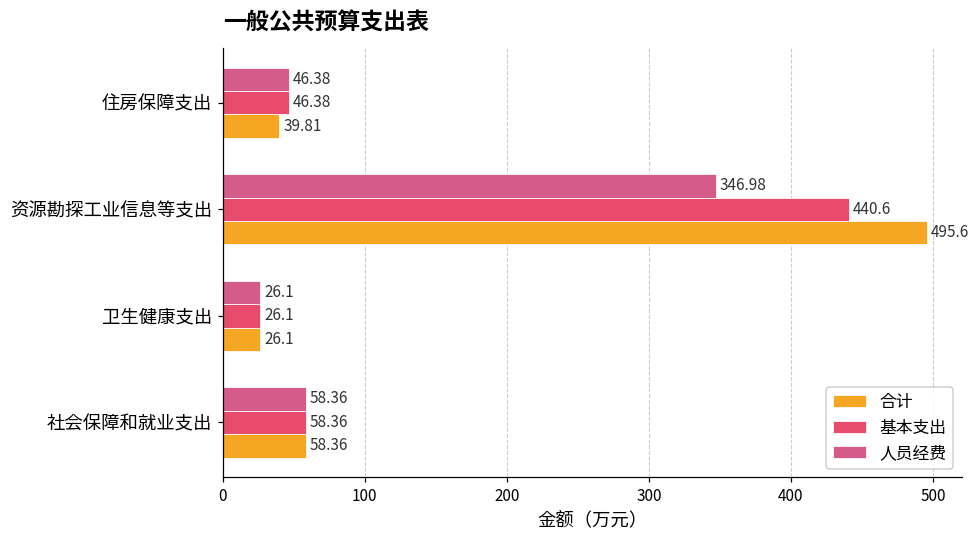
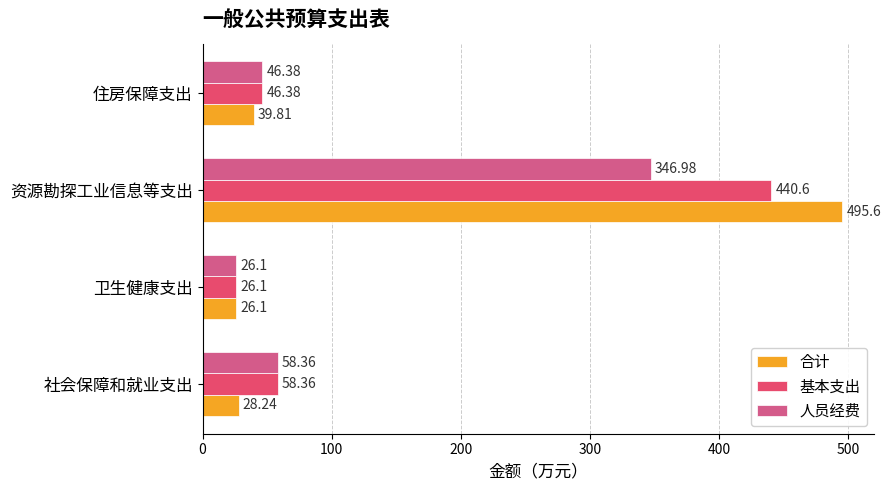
合计, 社会保障和就业支出: 58.36 -> 28.24
